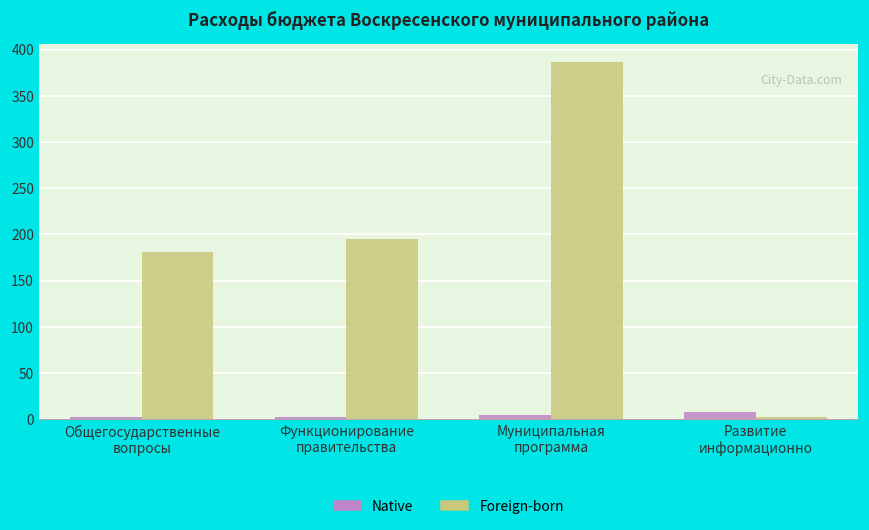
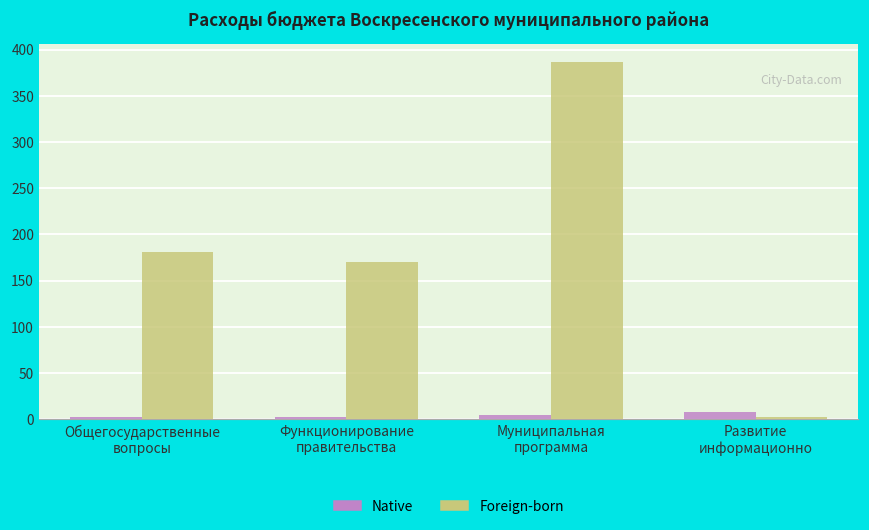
Foreign-born, Функционирование правительства: 200 -> 170
